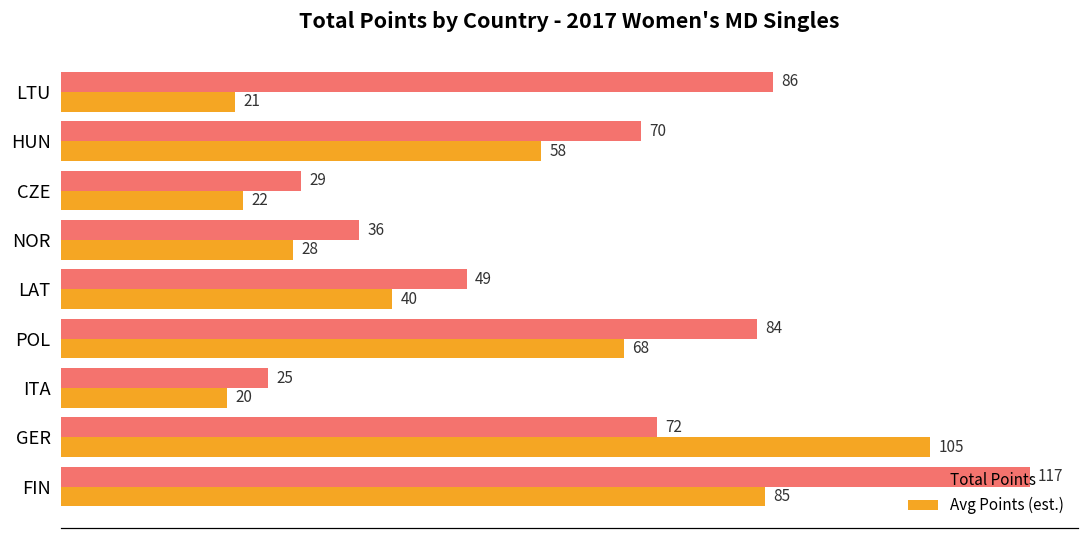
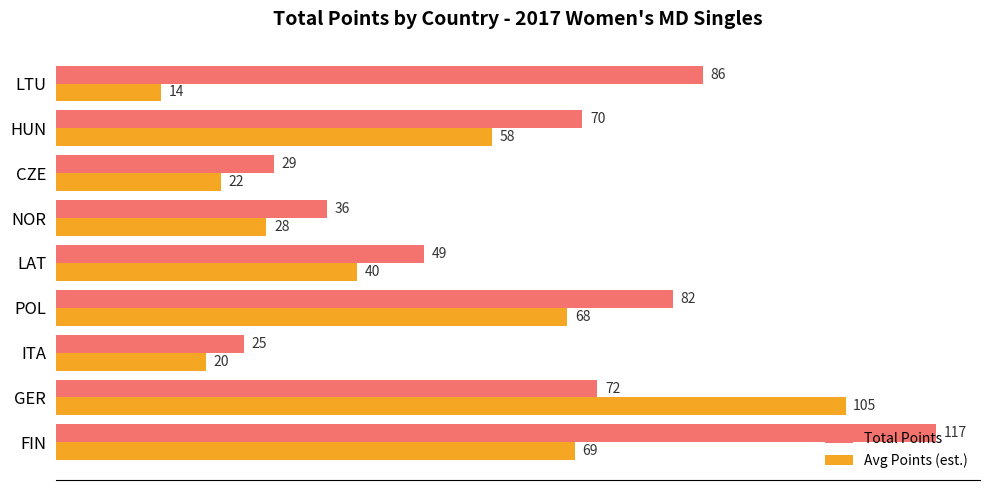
Avg Points (est.), LTU: 21 -> 14
Total Points, POL: 84 -> 82
Avg Points (est.), FIN: 85 -> 69
